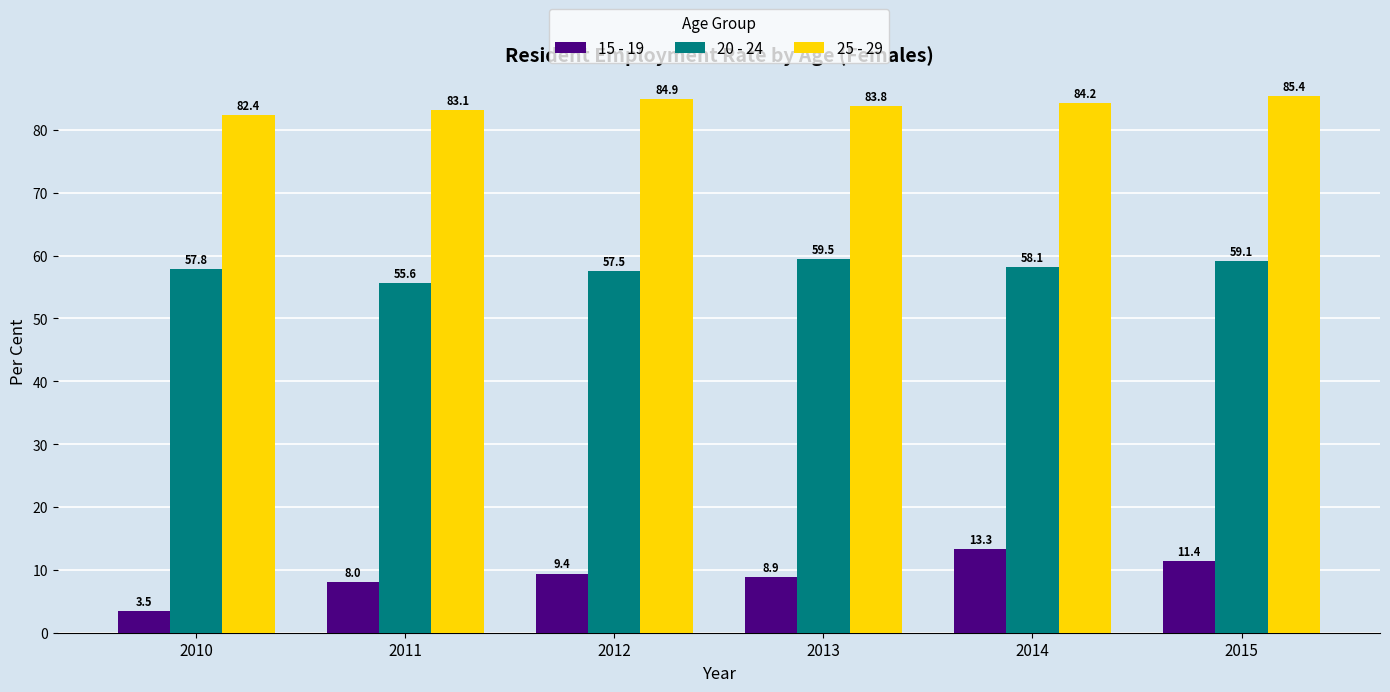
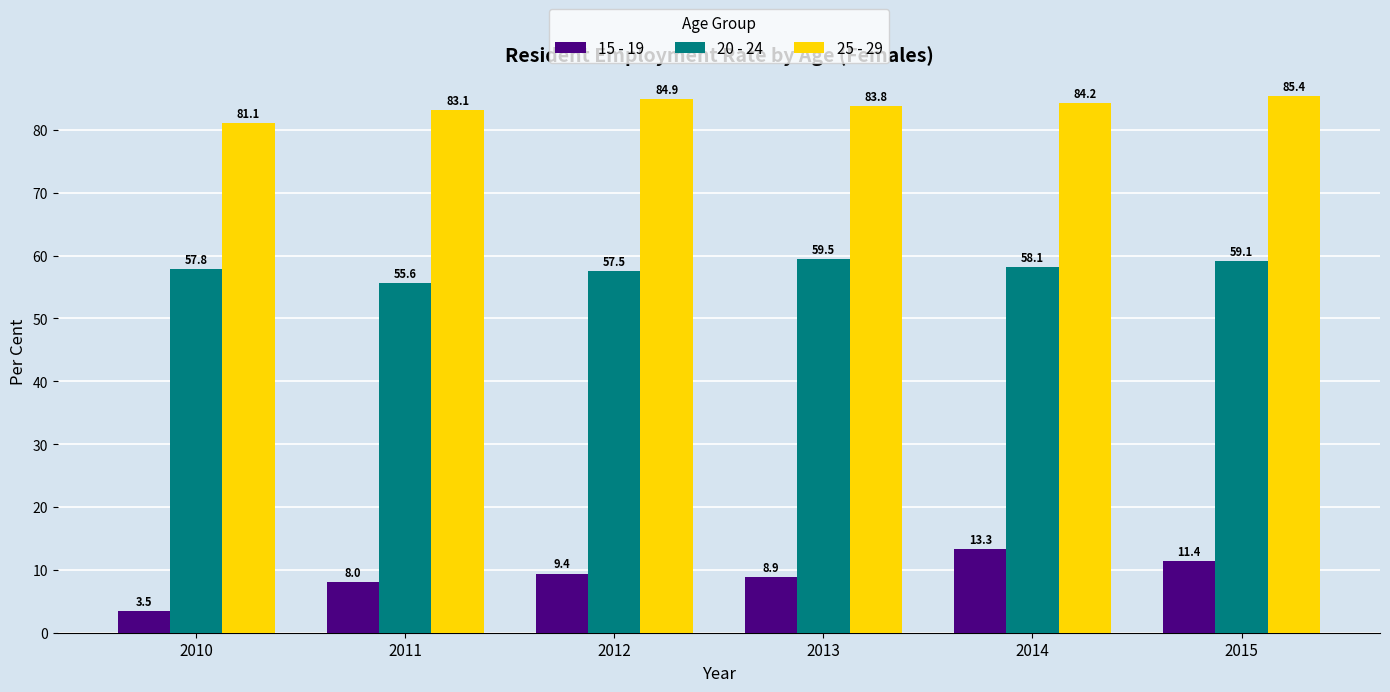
25 - 29, 2010: 82.4 -> 81.1
